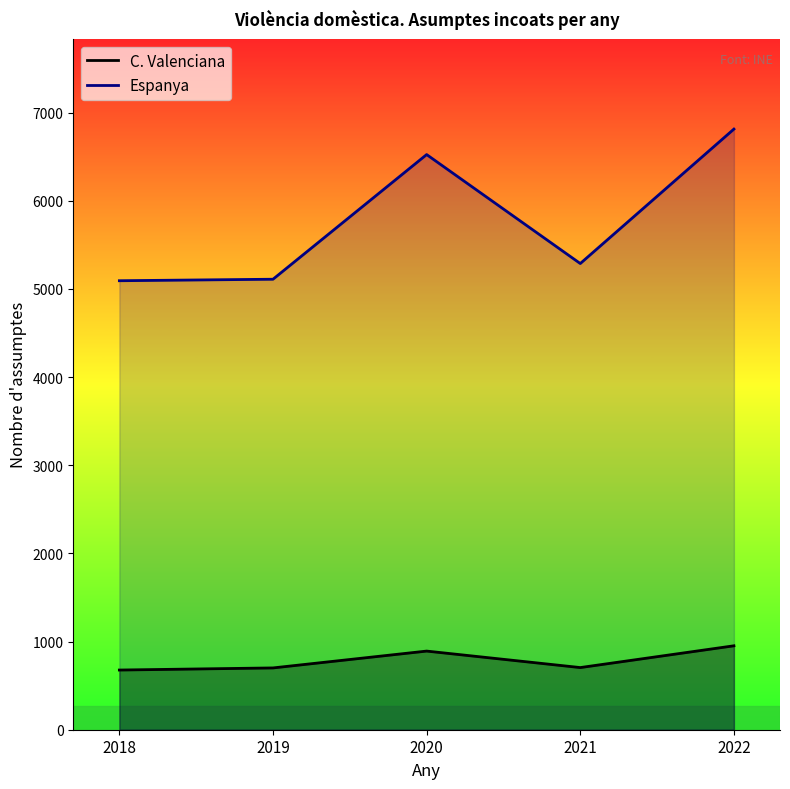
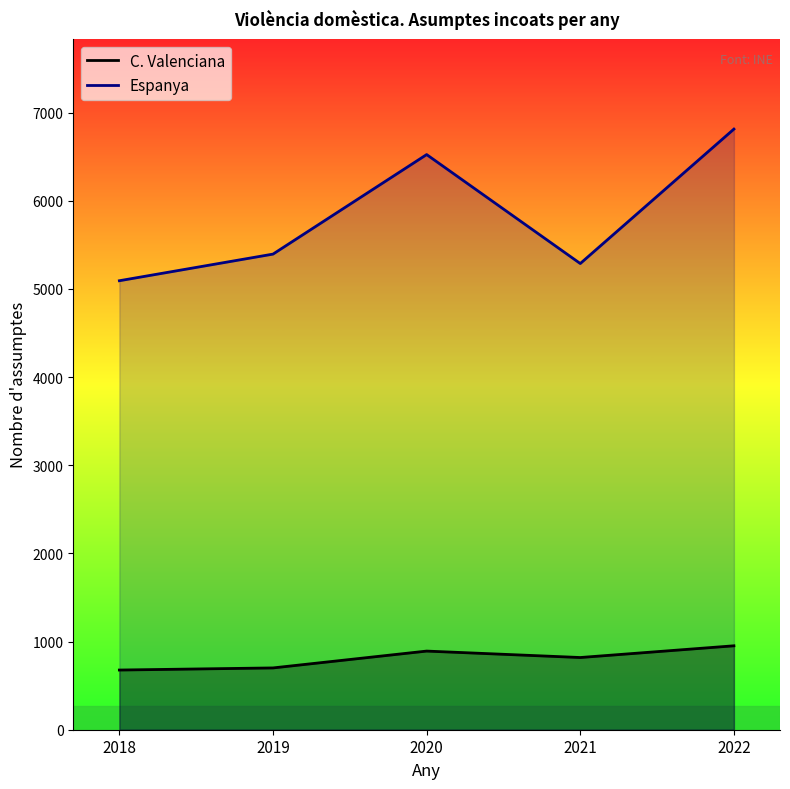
Espanya, 2019: 5100 -> 5400
C. Valenciana, 2021: 700 -> 800
